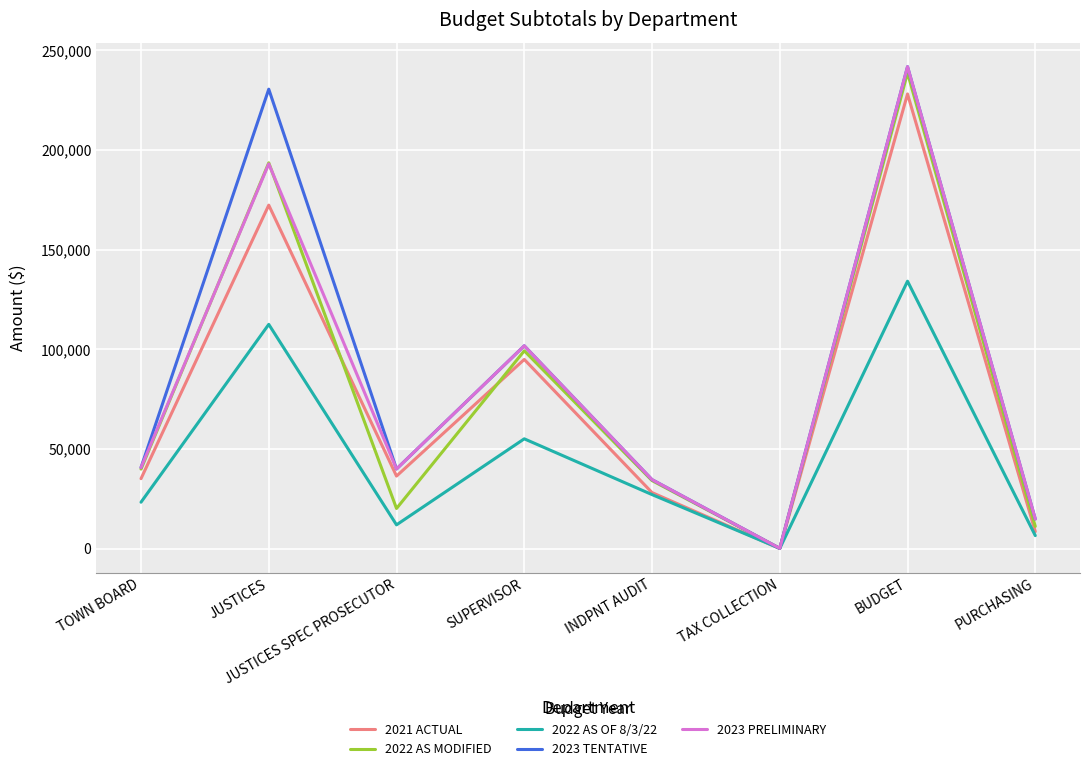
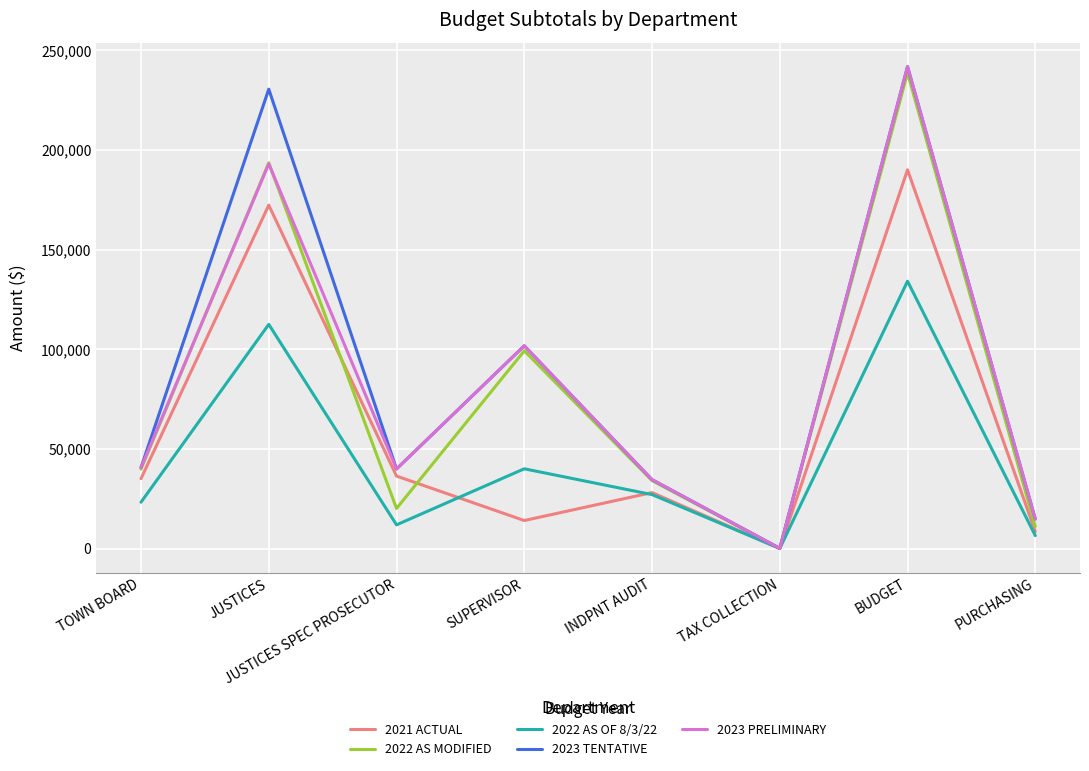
2021 ACTUAL, SUPERVISOR: 95,000 -> 14,000
2022 AS OF 8/3/22, SUPERVISOR: 55,000 -> 40,000
2021 ACTUAL, BUDGET: 228,000 -> 190,000
